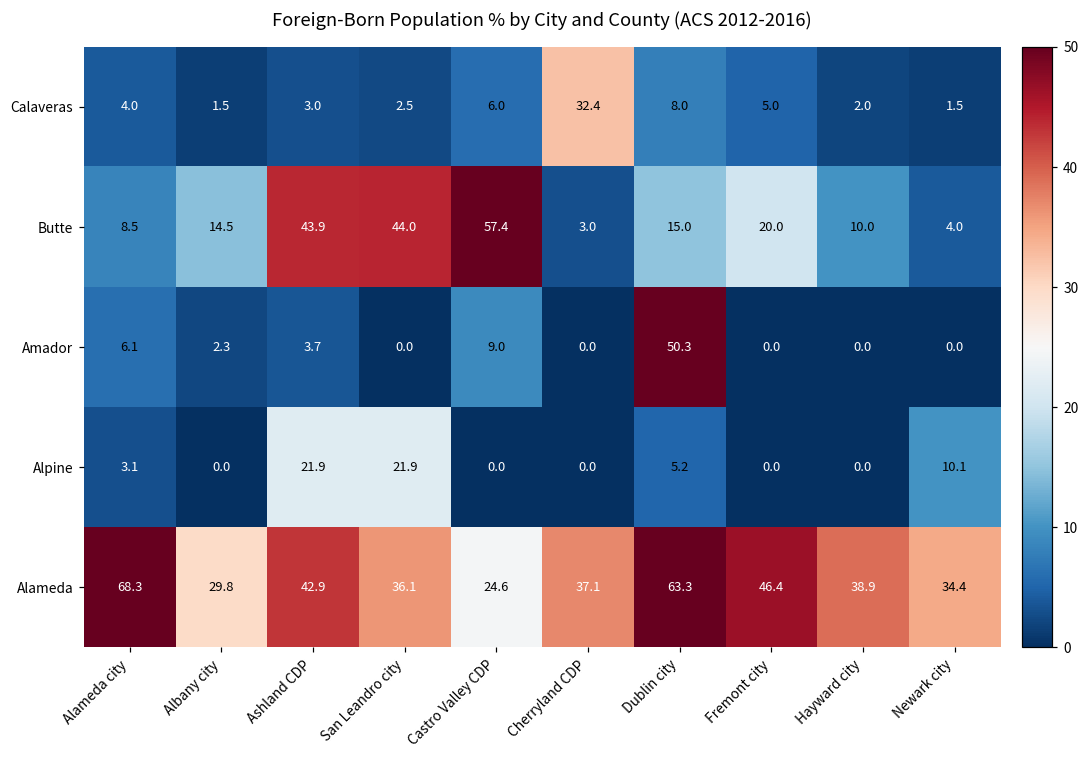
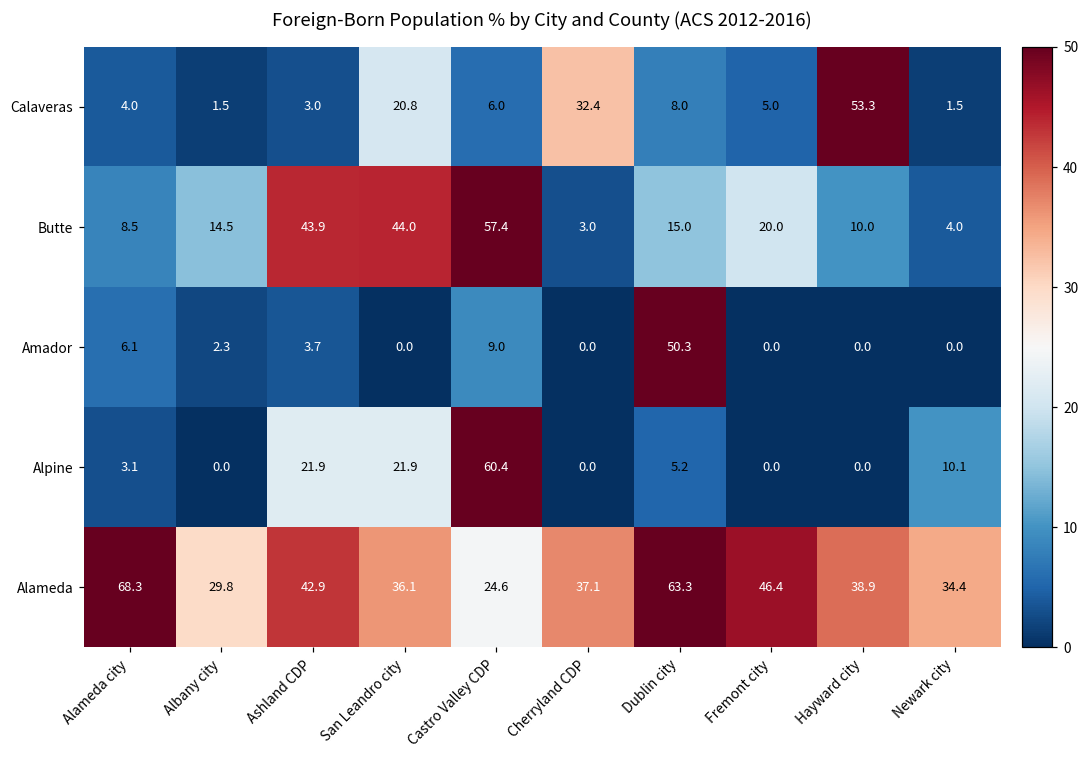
Calaveras, San Leandro city: 2.5 -> 20.8
Calaveras, Hayward city: 2.0 -> 53.3
Alpine, Castro Valley CDP: 0.0 -> 60.4
